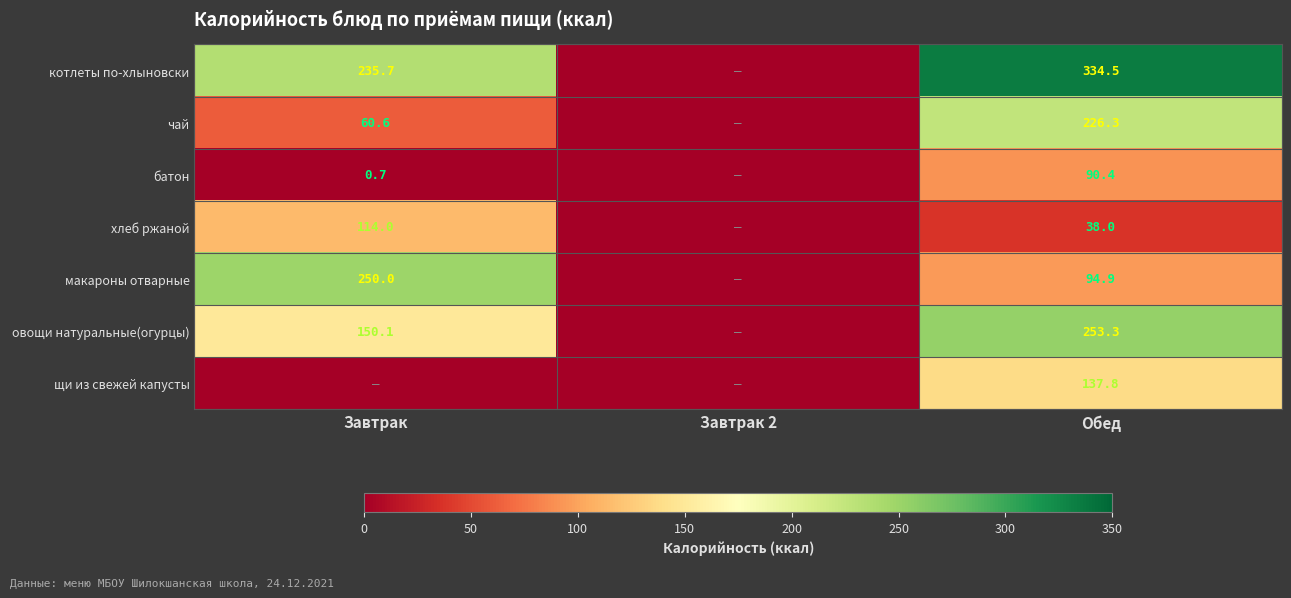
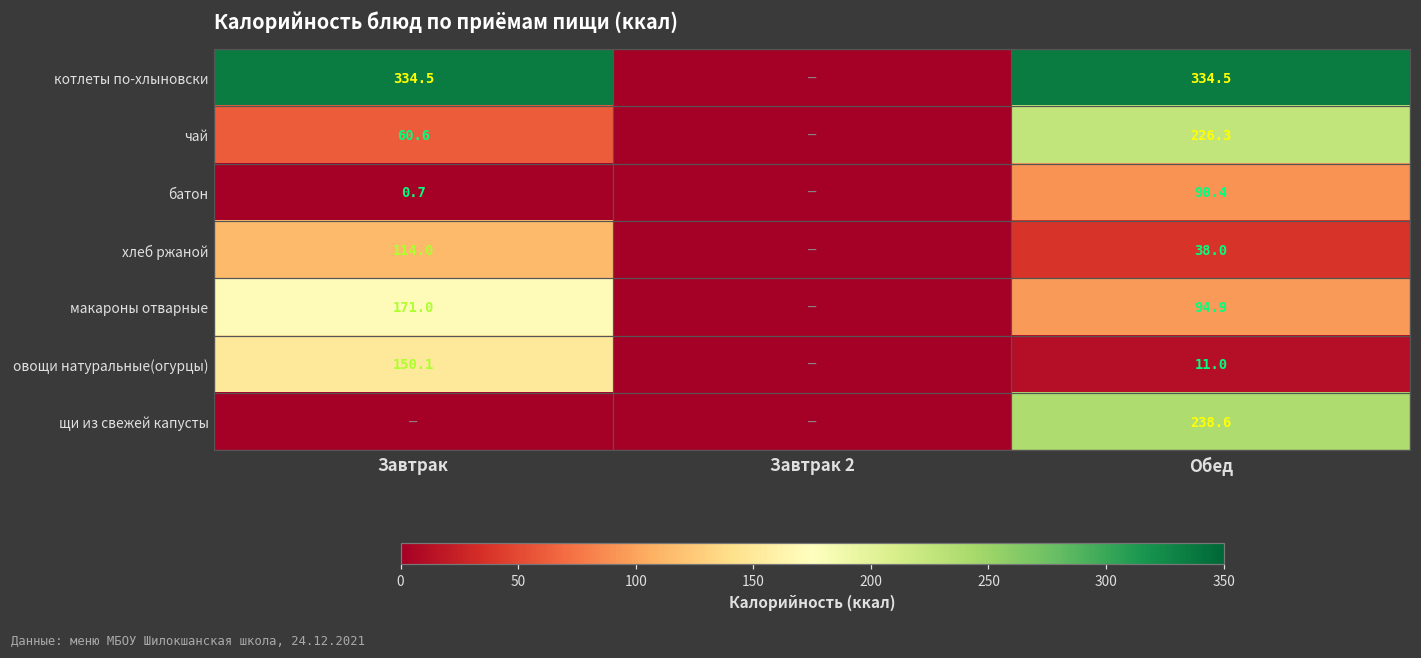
котлеты по-хлыновски, Завтрак: 235.7 -> 334.5
макароны отварные, Завтрак: 250.0 -> 171.0
овощи натуральные(огурцы), Обед: 253.3 -> 11.0
щи из свежей капусты, Обед: 137.8 -> 238.6
